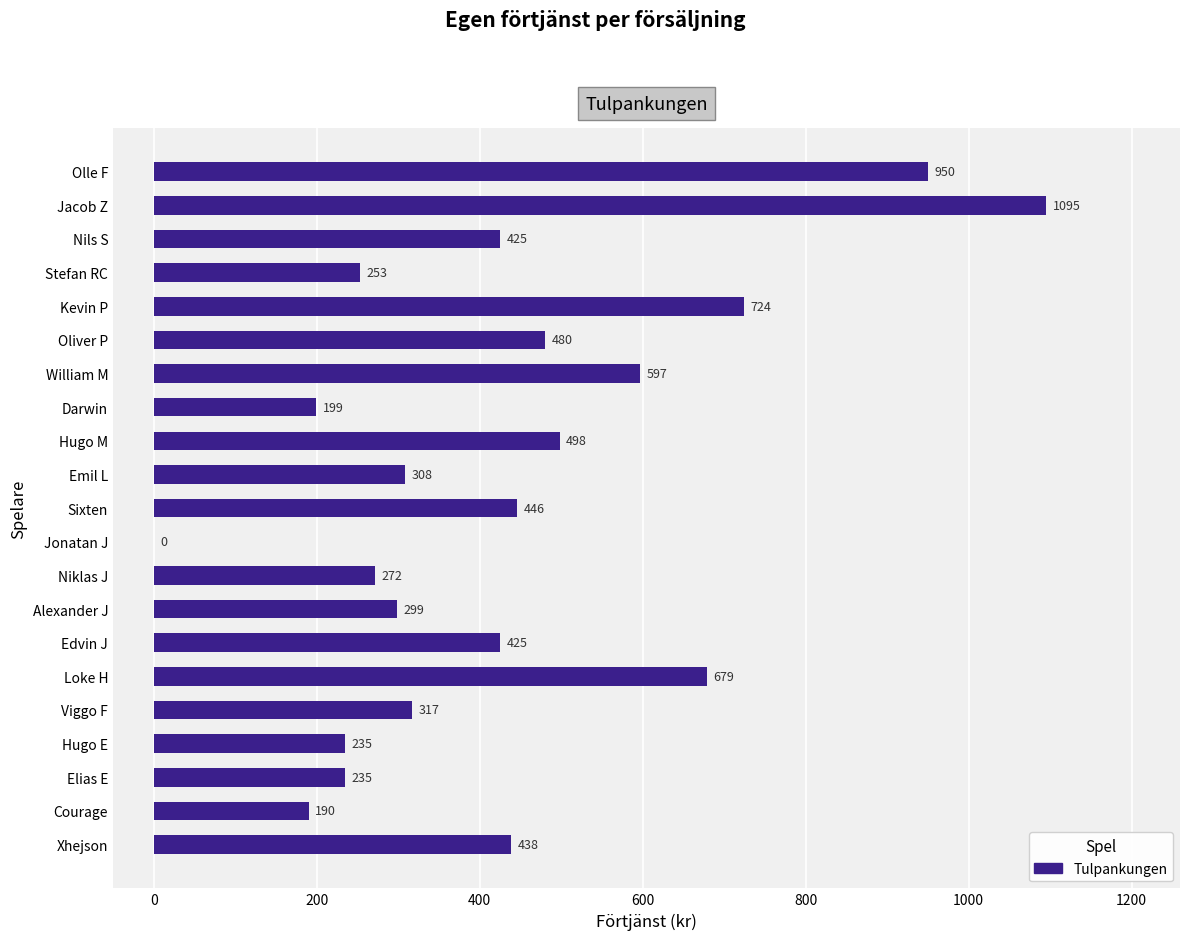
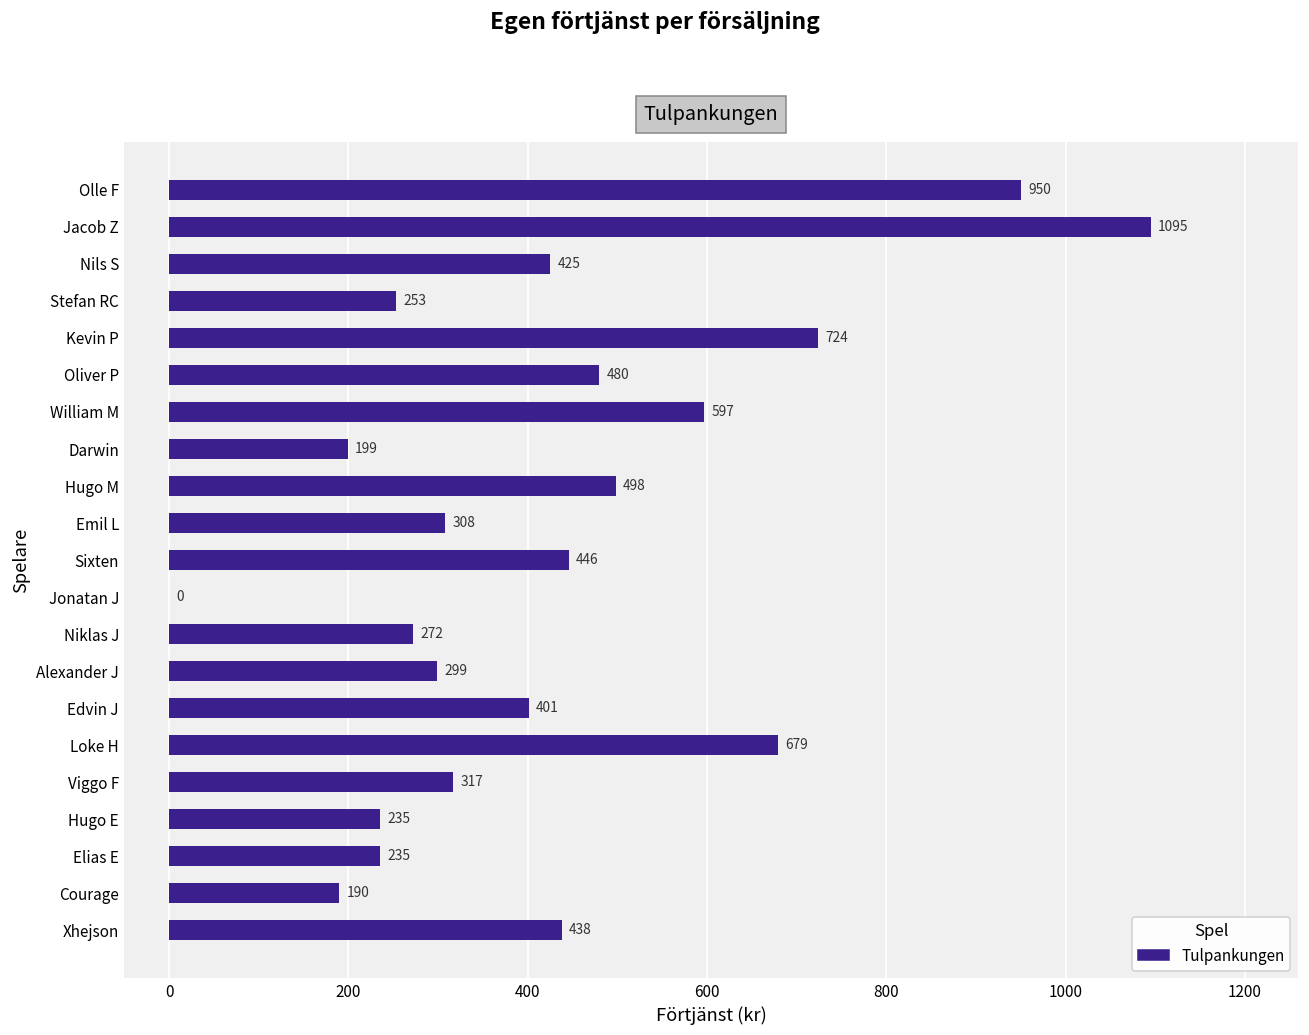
Edvin J: 425 -> 401
